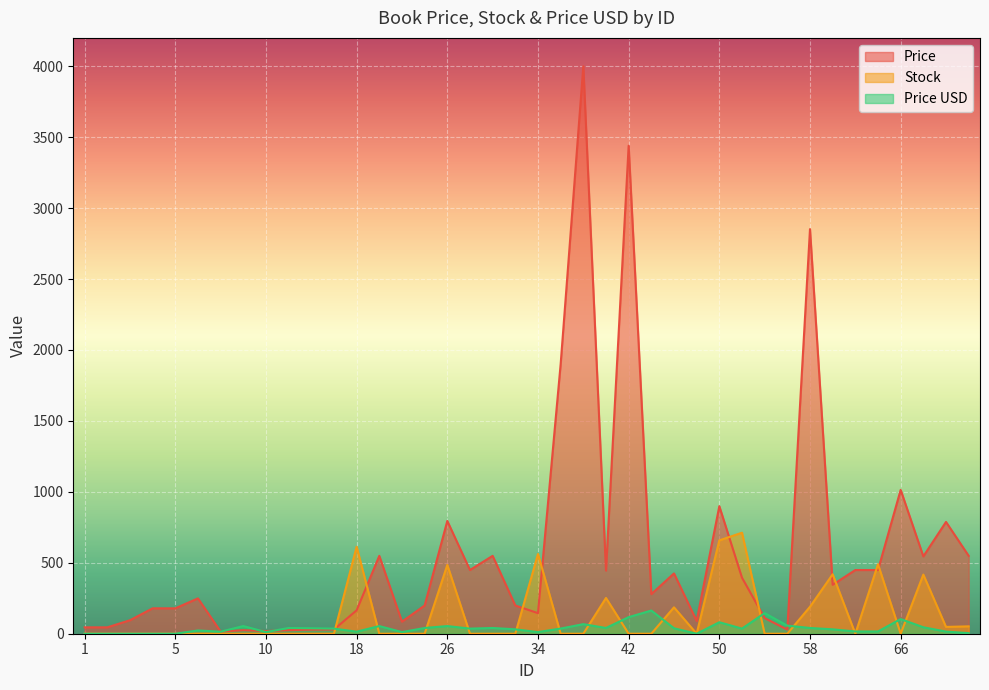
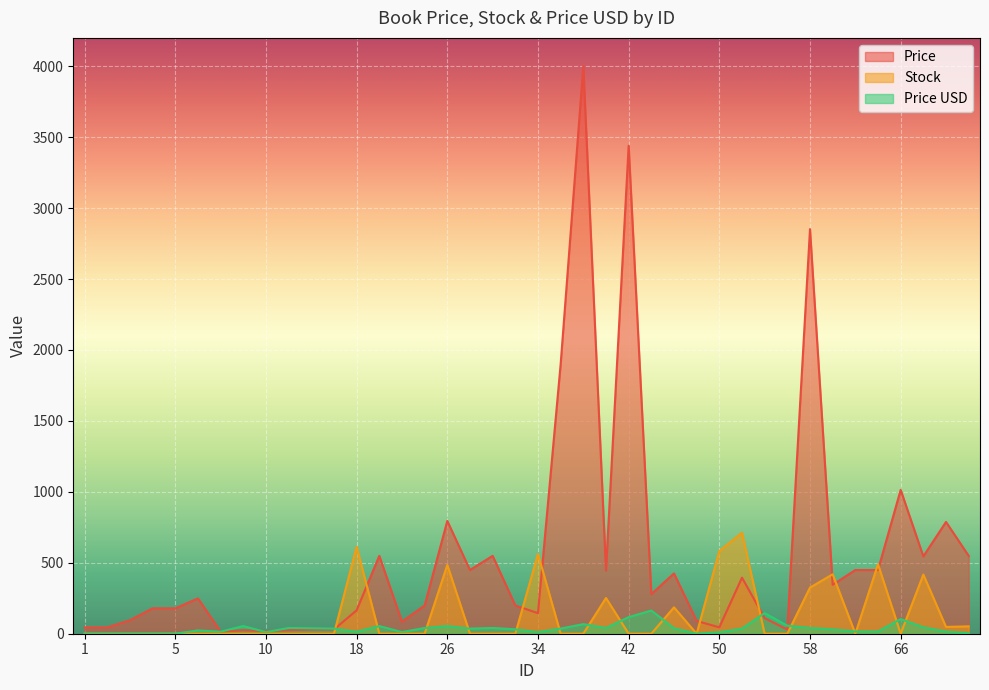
Price, 50: 900 -> 50
Stock, 50: 660 -> 580
Price USD, 50: 80 -> 10
Stock, 58: 190 -> 330
